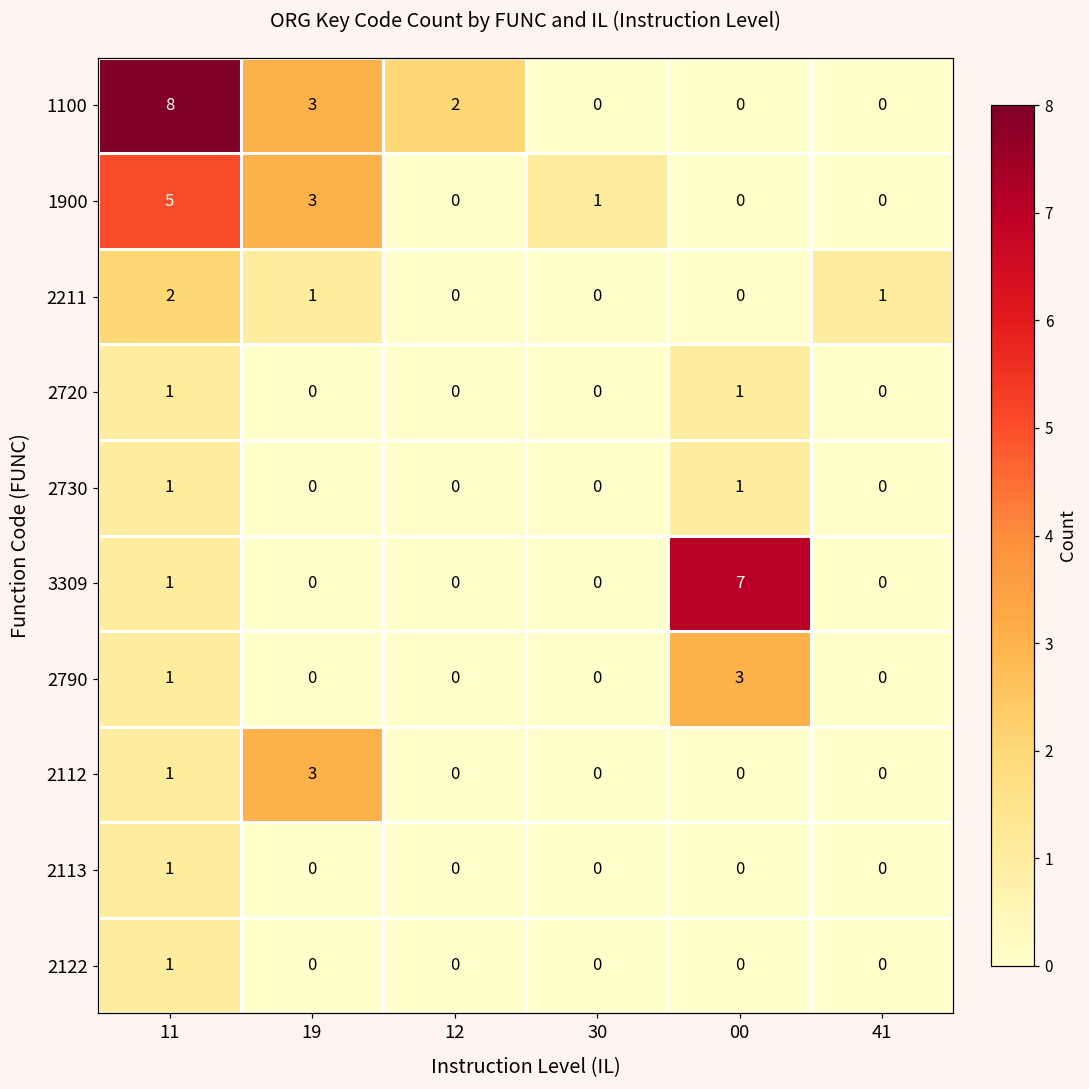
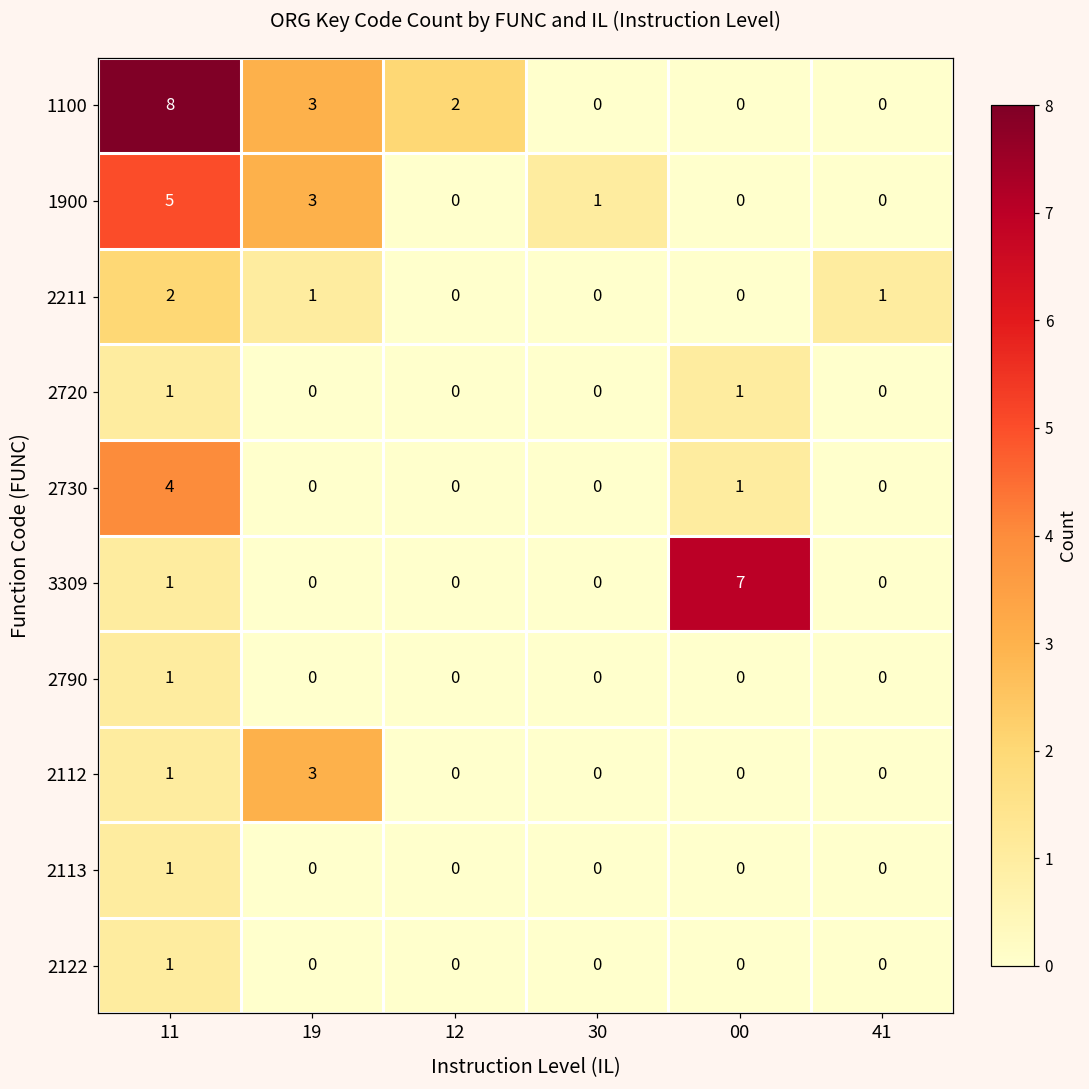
2730, 11: 1 -> 4
2790, 00: 3 -> 0
